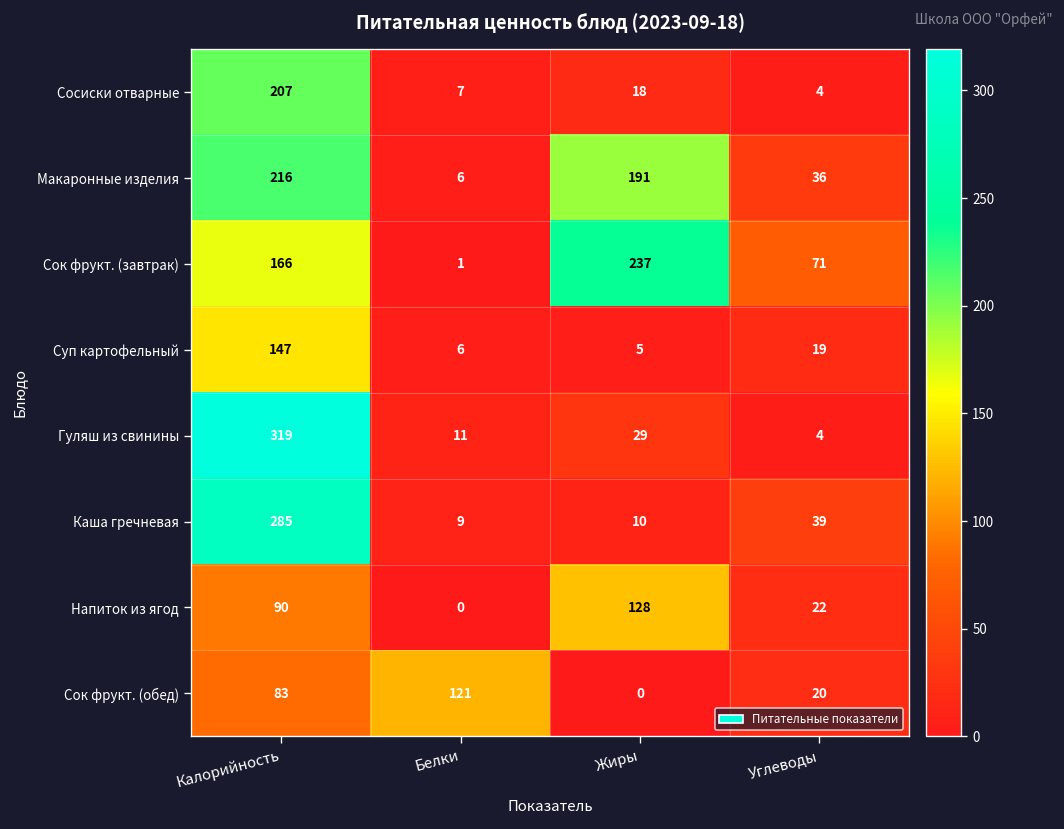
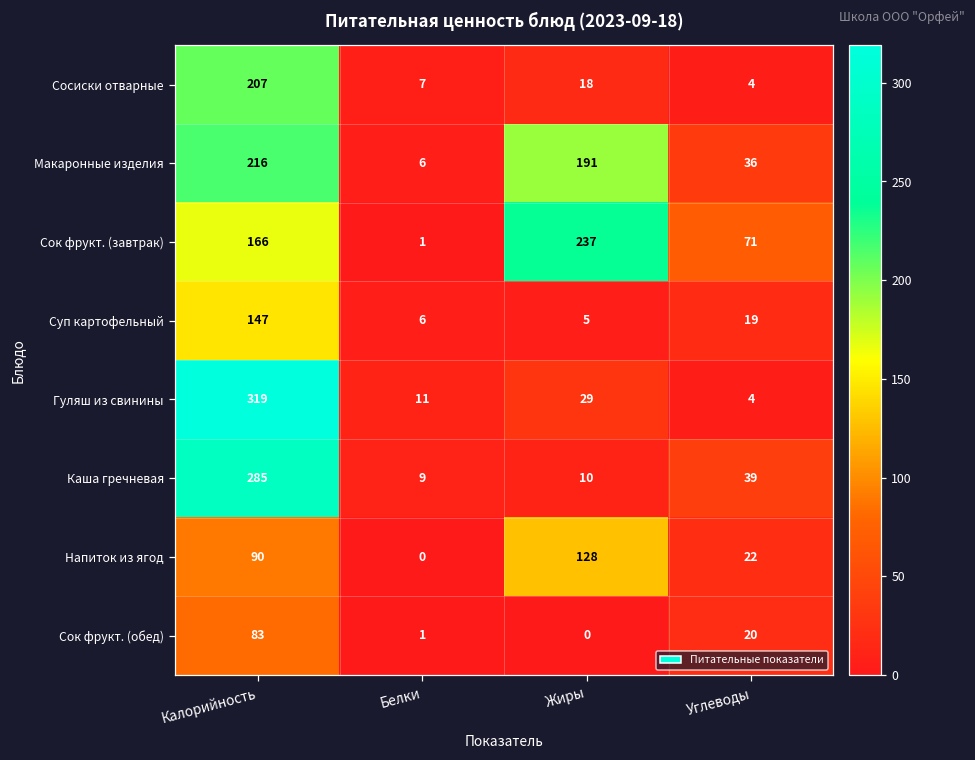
Сок фрукт. (обед), Белки: 121 -> 1
